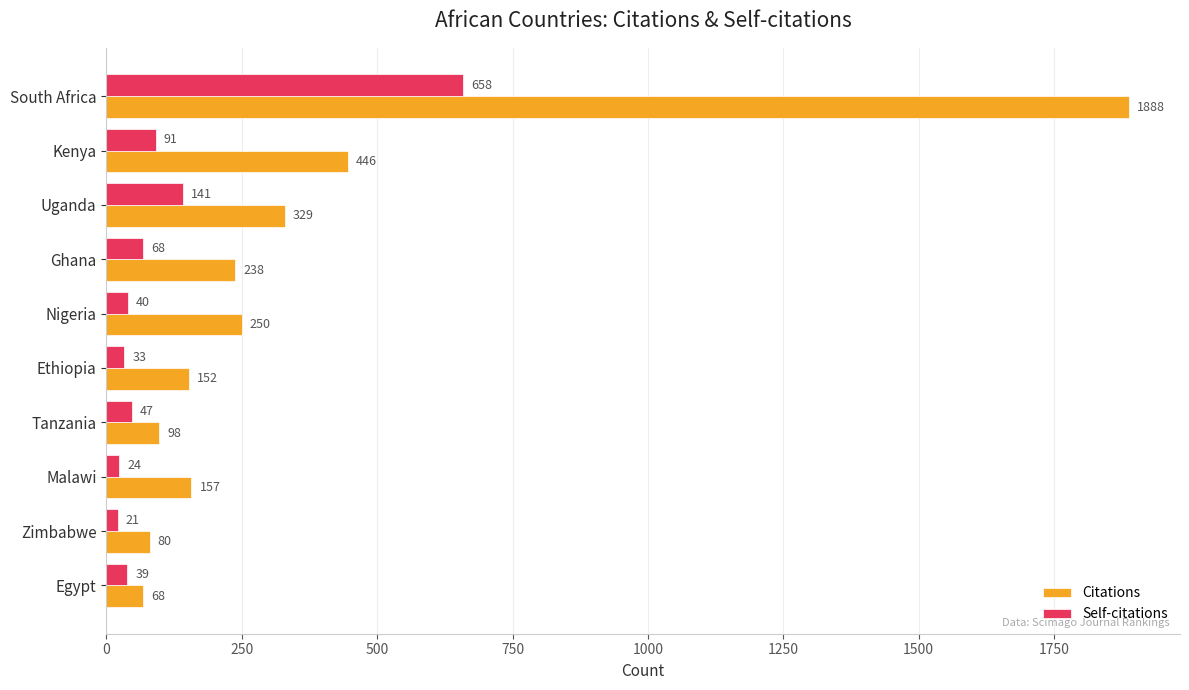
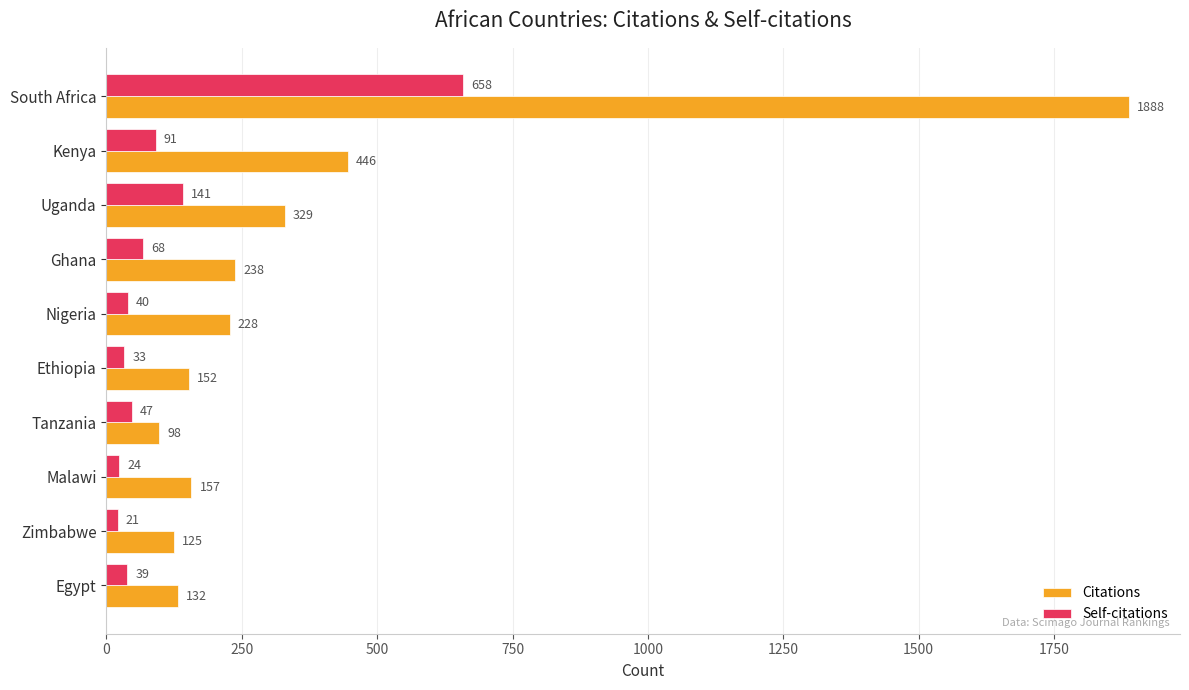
Citations, Nigeria: 250 -> 228
Citations, Zimbabwe: 80 -> 125
Citations, Egypt: 68 -> 132
